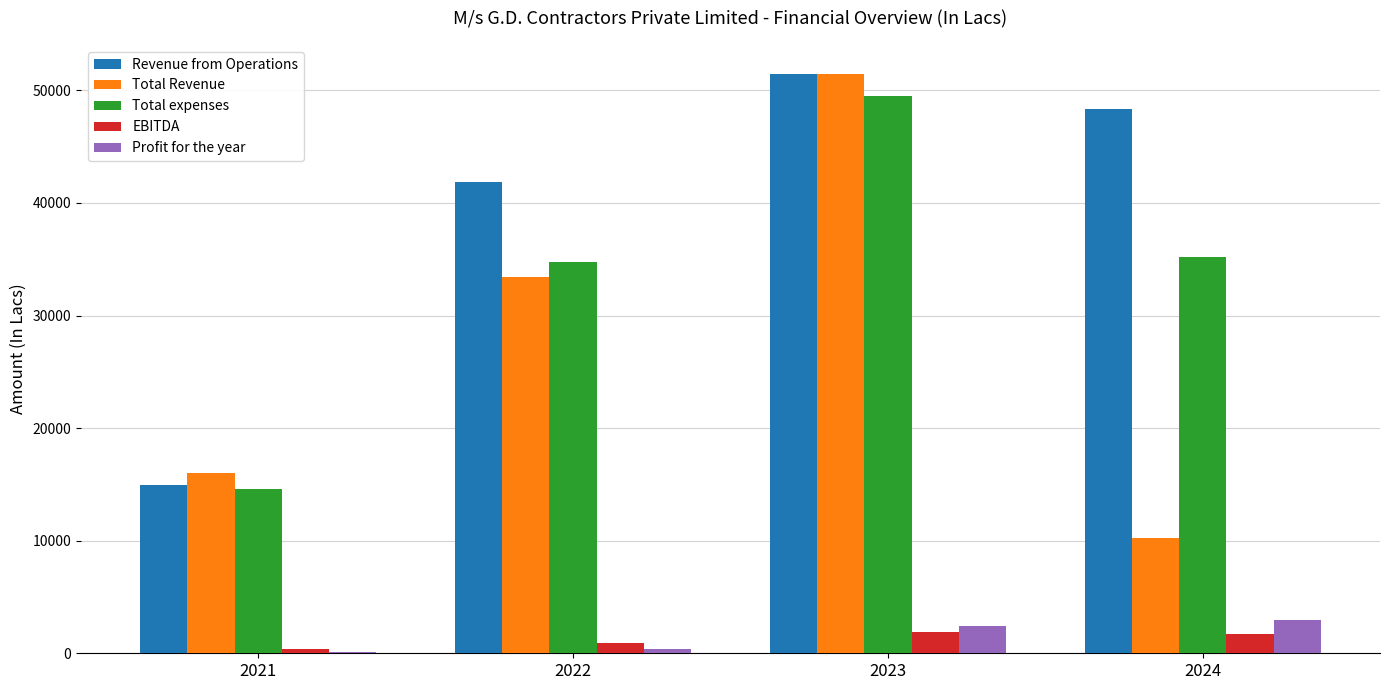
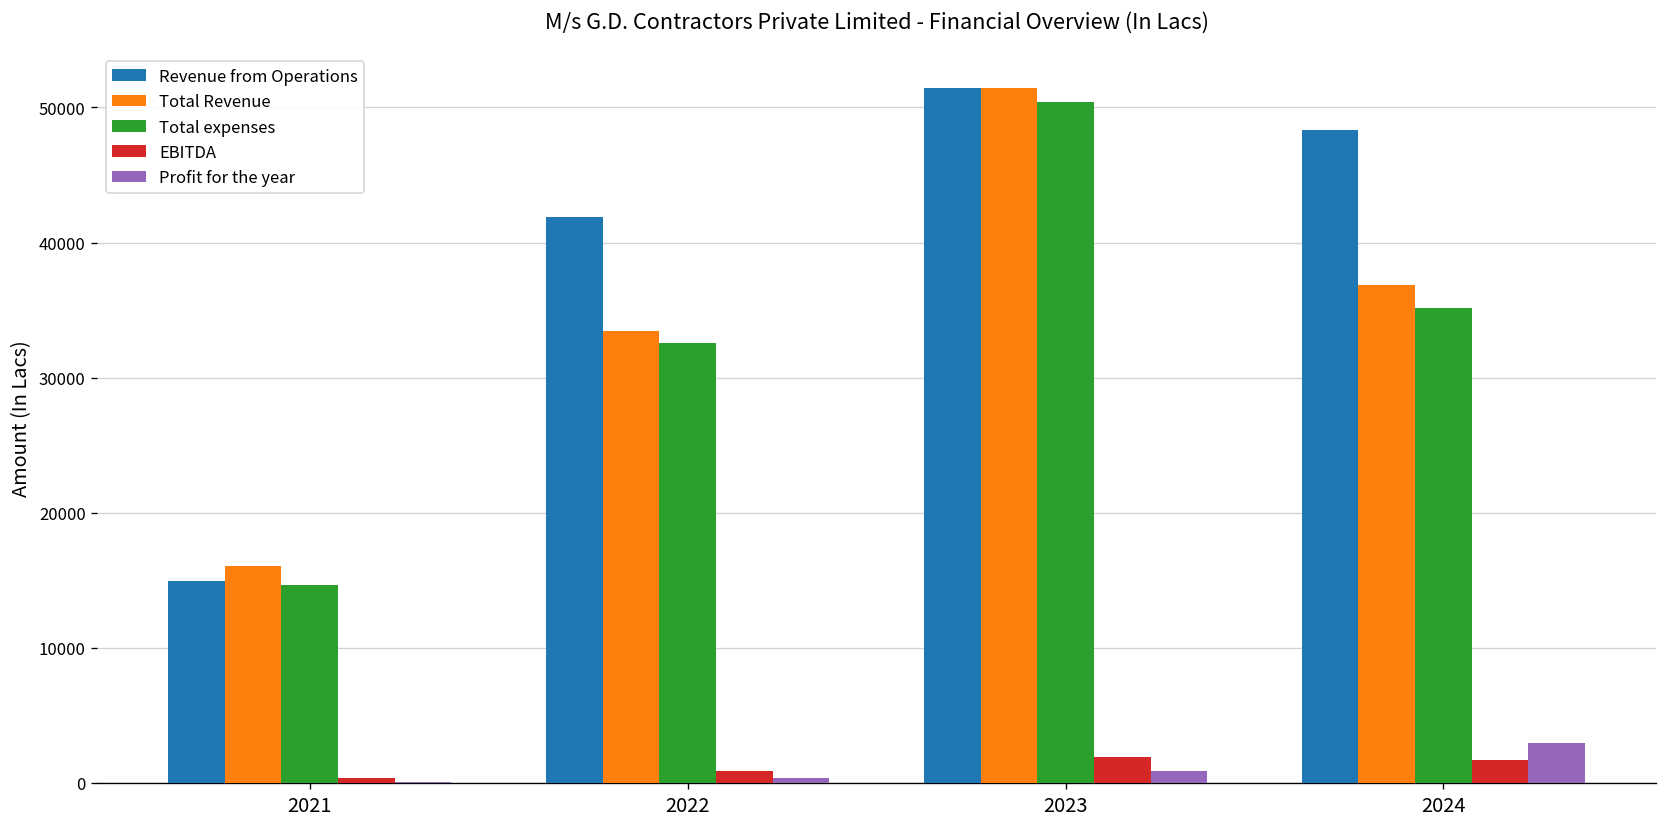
Total expenses, 2022: 34700 -> 32600
Total expenses, 2023: 49500 -> 50400
Profit for the year, 2023: 2500 -> 900
Total Revenue, 2024: 10300 -> 36900
